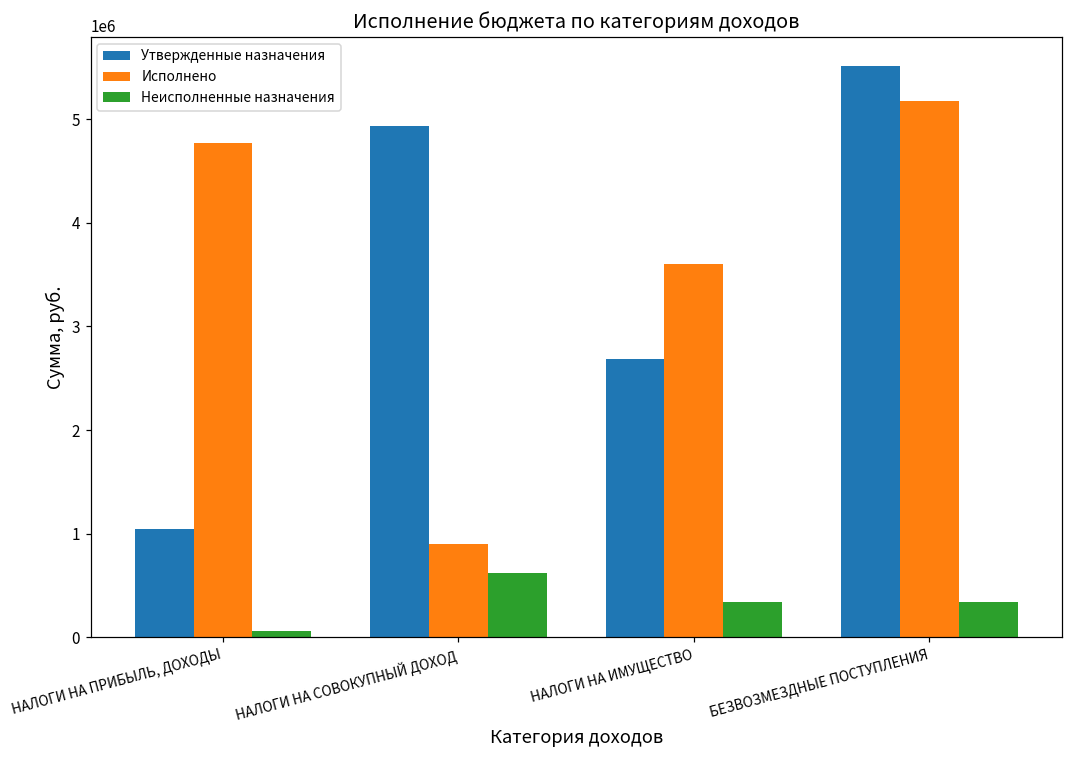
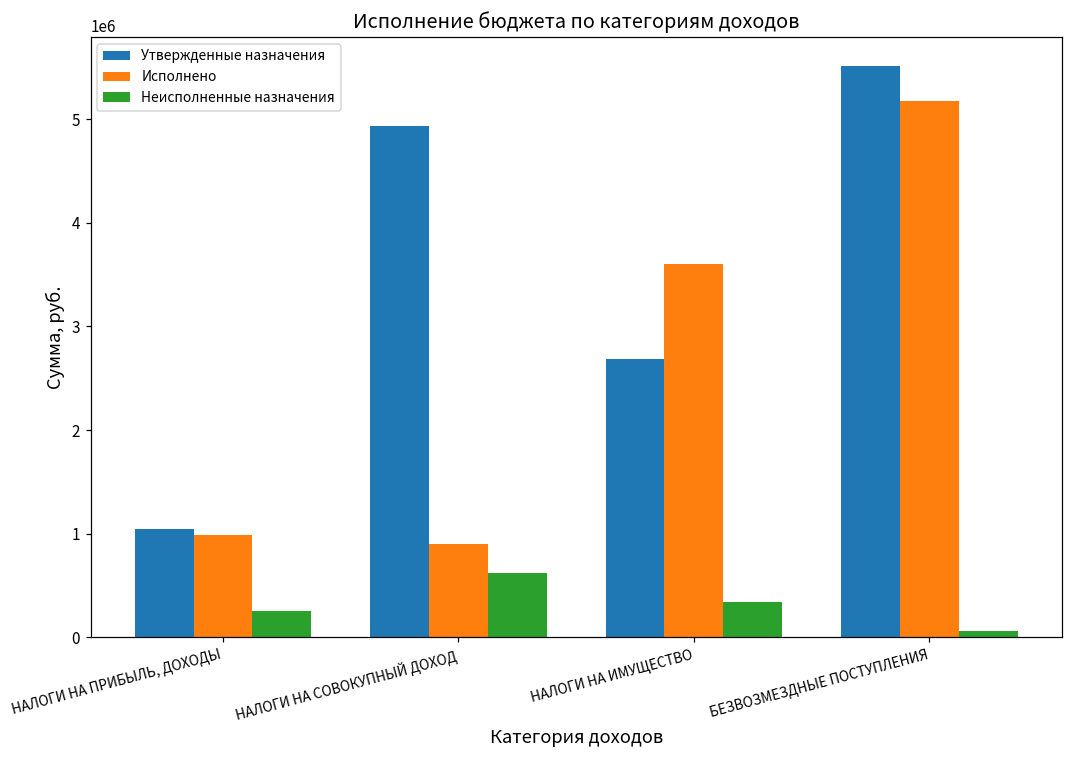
Исполнено, НАЛОГИ НА ПРИБЫЛЬ, ДОХОДЫ: 4800000 -> 1000000
Неисполненные назначения, НАЛОГИ НА ПРИБЫЛЬ, ДОХОДЫ: 100000 -> 300000
Неисполненные назначения, БЕЗВОЗМЕЗДНЫЕ ПОСТУПЛЕНИЯ: 300000 -> 100000
